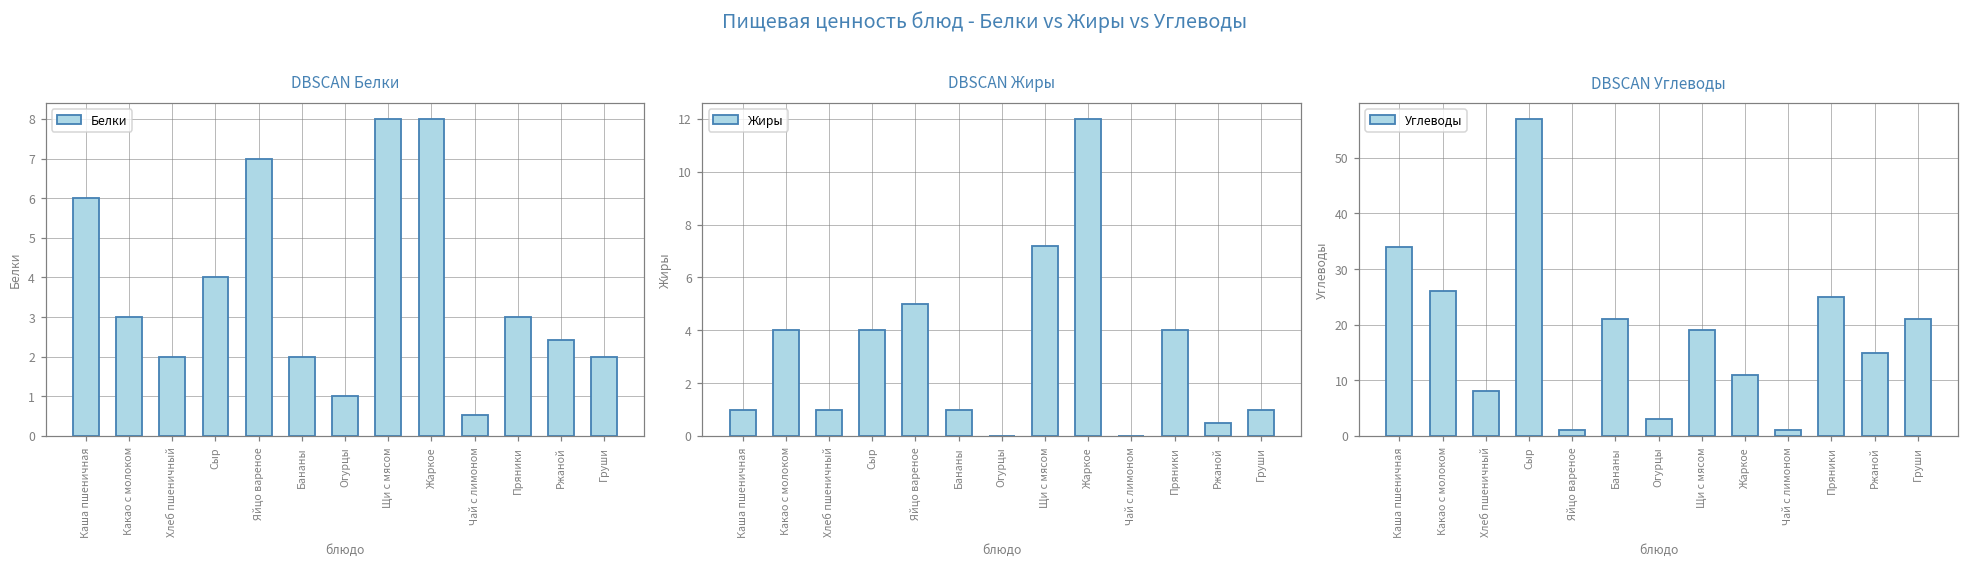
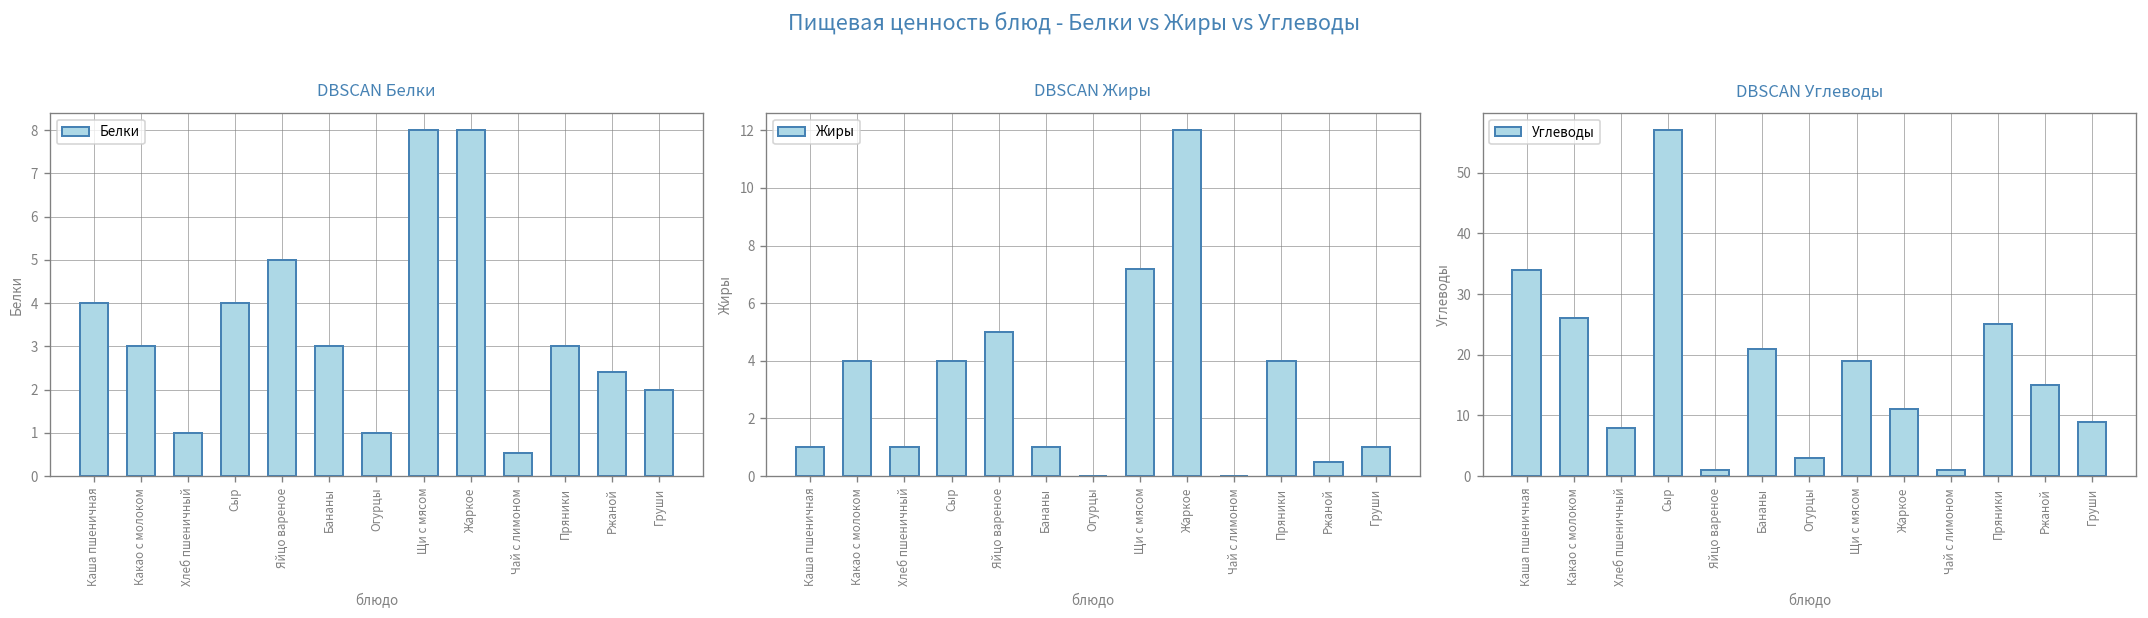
DBSCAN Белки, Каша пшеничная: 6 -> 4
DBSCAN Белки, Хлеб пшеничный: 2 -> 1
DBSCAN Белки, Яйцо вареное: 7 -> 5
DBSCAN Белки, Бананы: 2 -> 3
DBSCAN Углеводы, Груши: 21 -> 9
